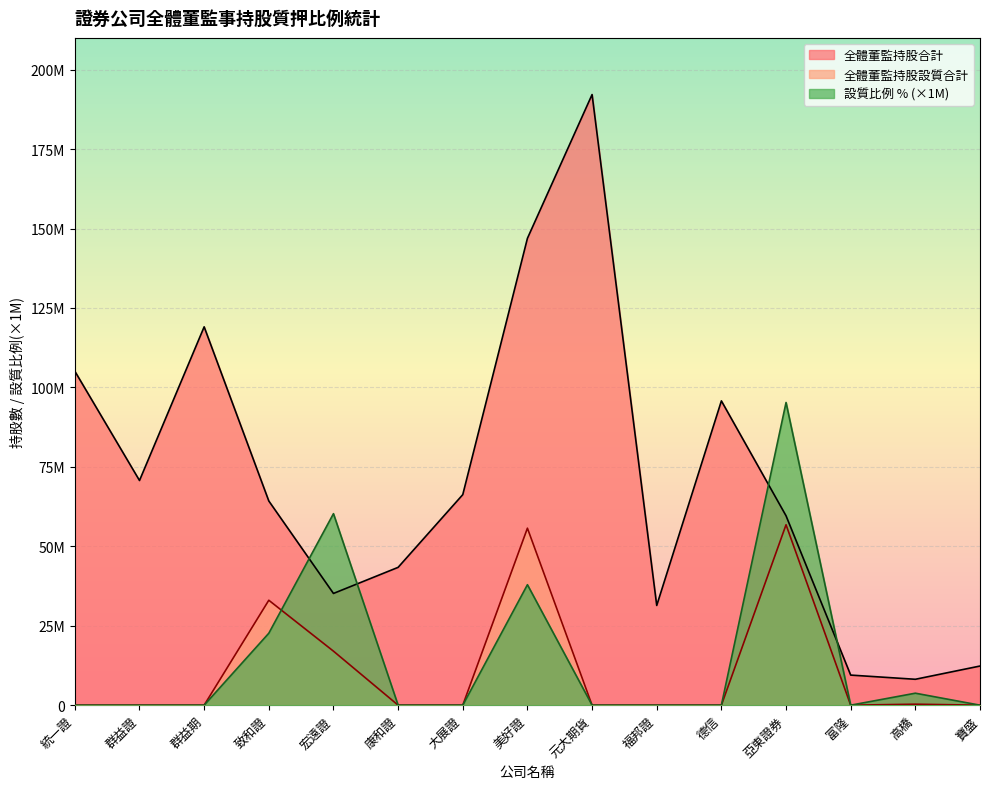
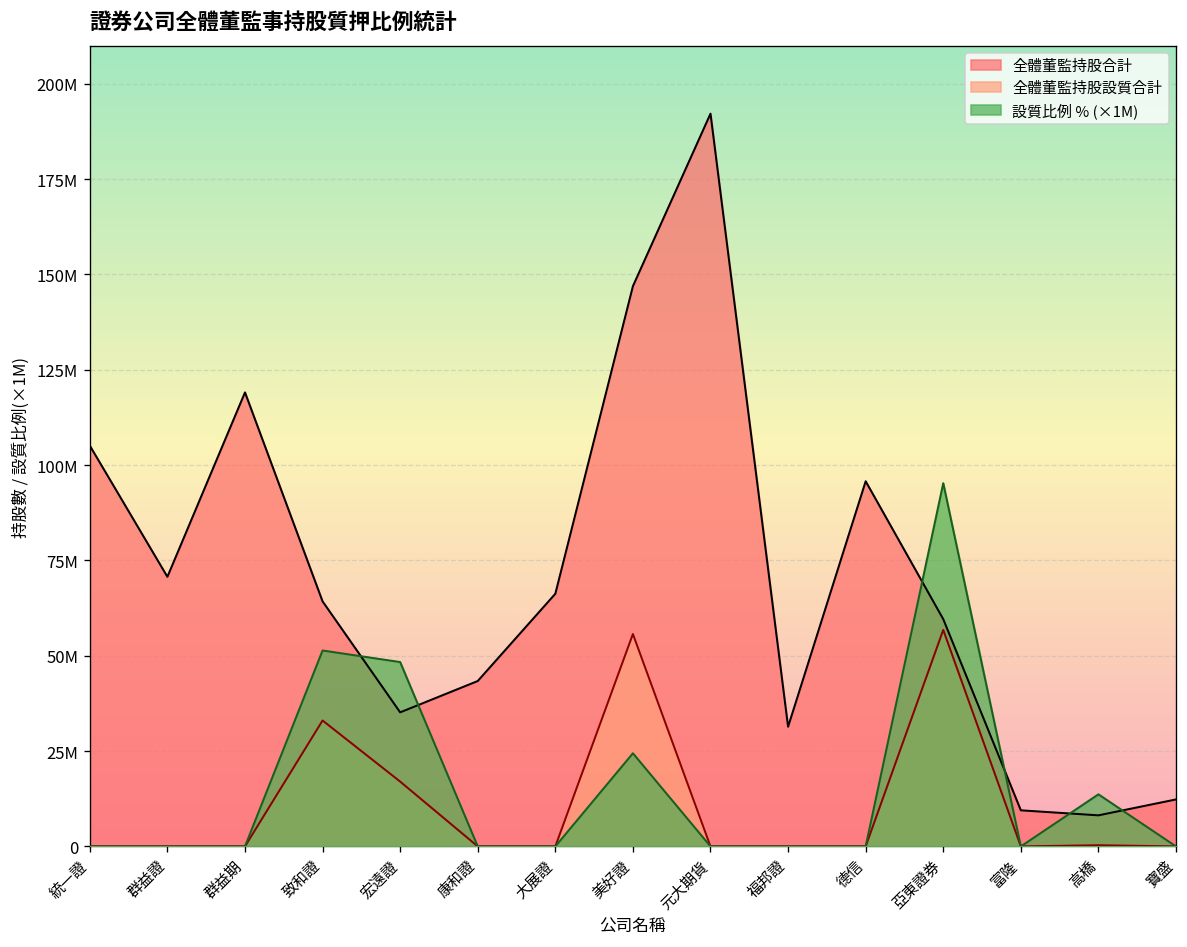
設質比例 % (×1M), 致和證: 23000000 -> 51000000
設質比例 % (×1M), 宏遠證: 60000000 -> 48000000
設質比例 % (×1M), 美好證: 38000000 -> 24000000
設質比例 % (×1M), 高橋: 4000000 -> 14000000
